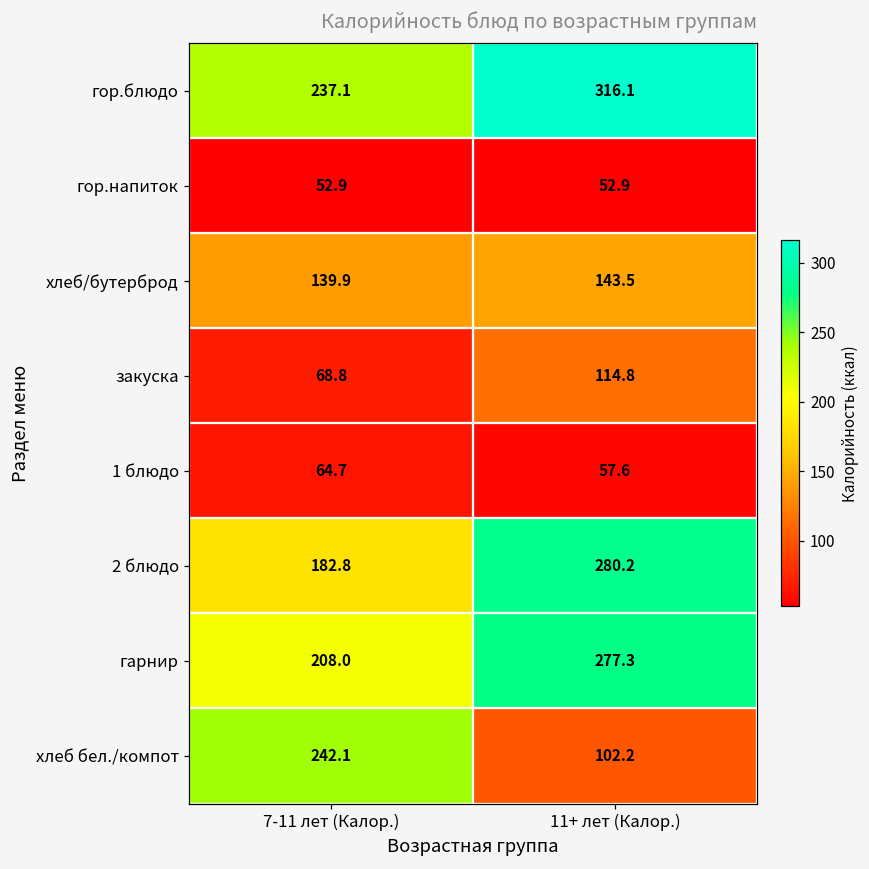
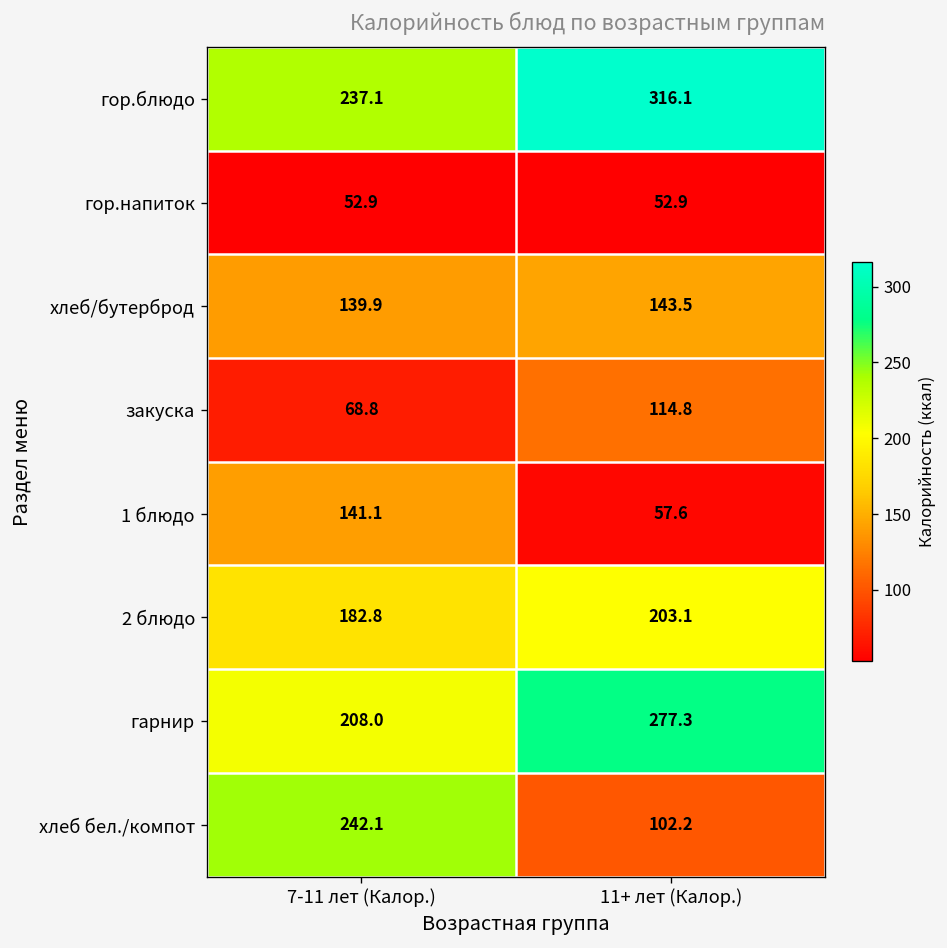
1 блюдо, 7-11 лет (Калор.): 64.7 -> 141.1
2 блюдо, 11+ лет (Калор.): 280.2 -> 203.1
